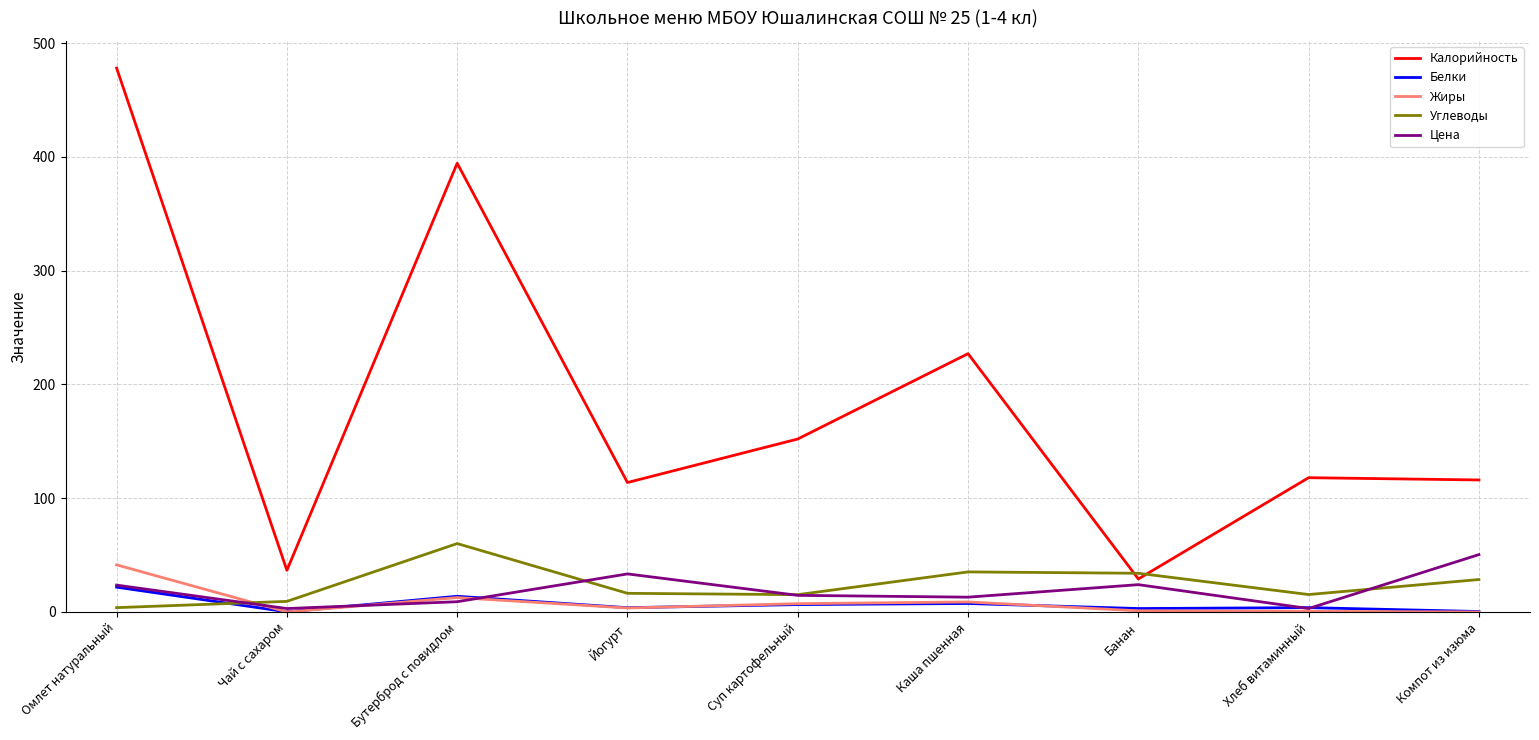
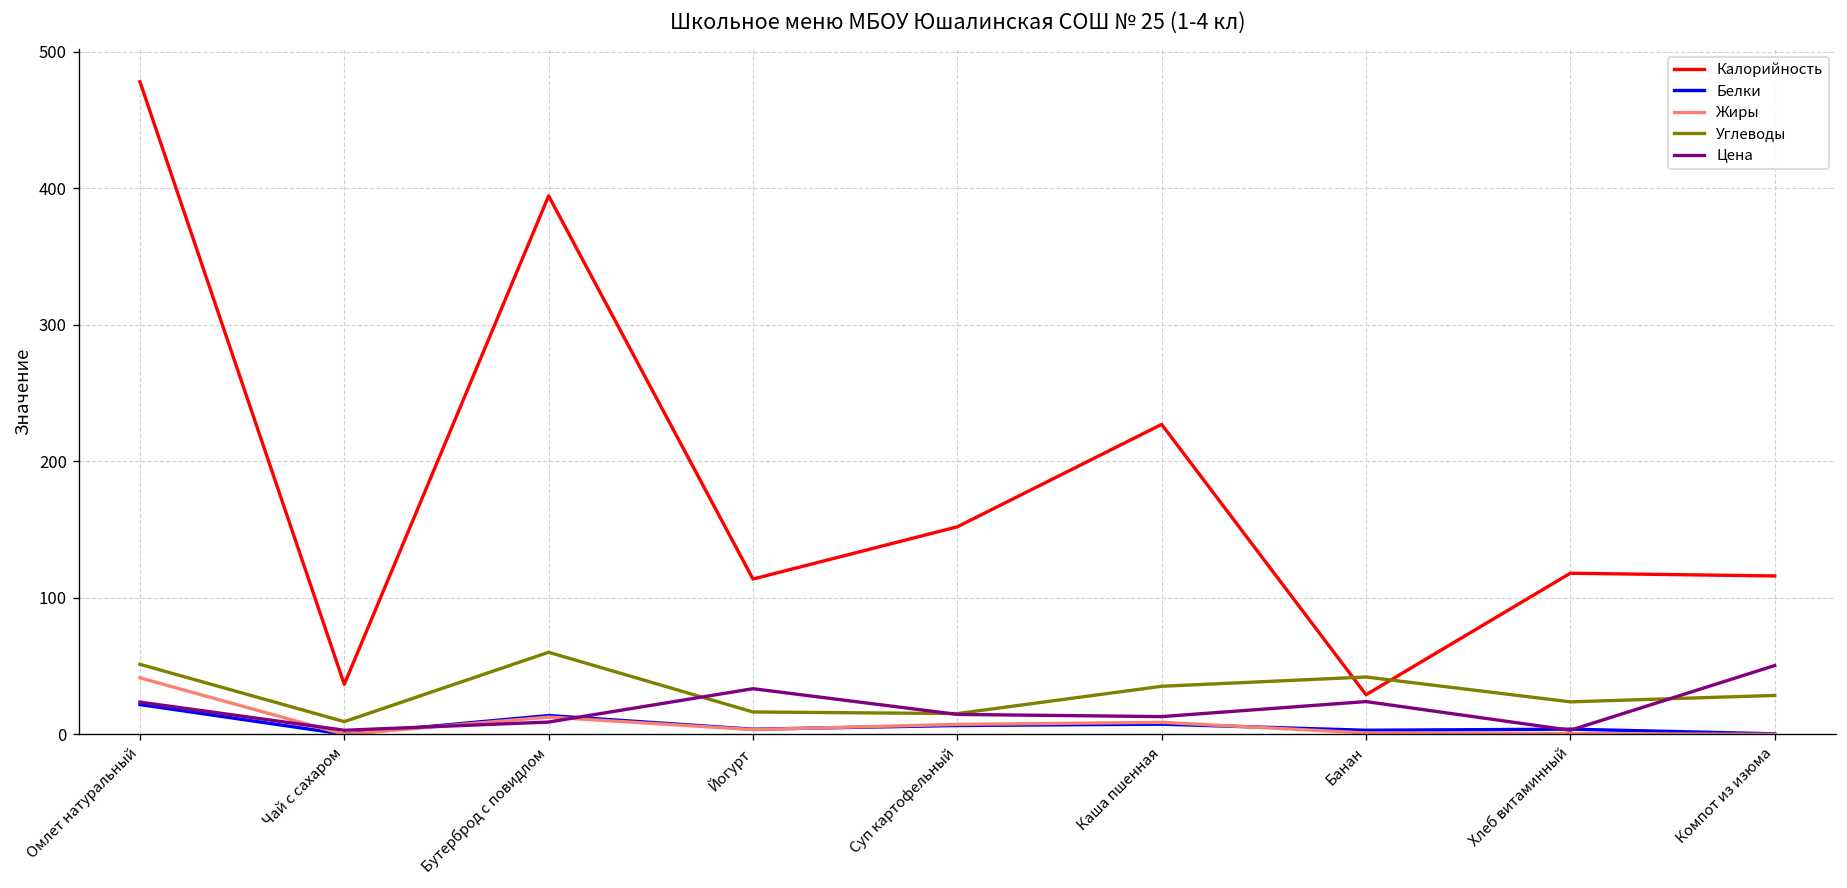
Углеводы, Омлет натуральный: 4 -> 51
Углеводы, Банан: 34 -> 42
Углеводы, Хлеб витаминный: 15 -> 24
